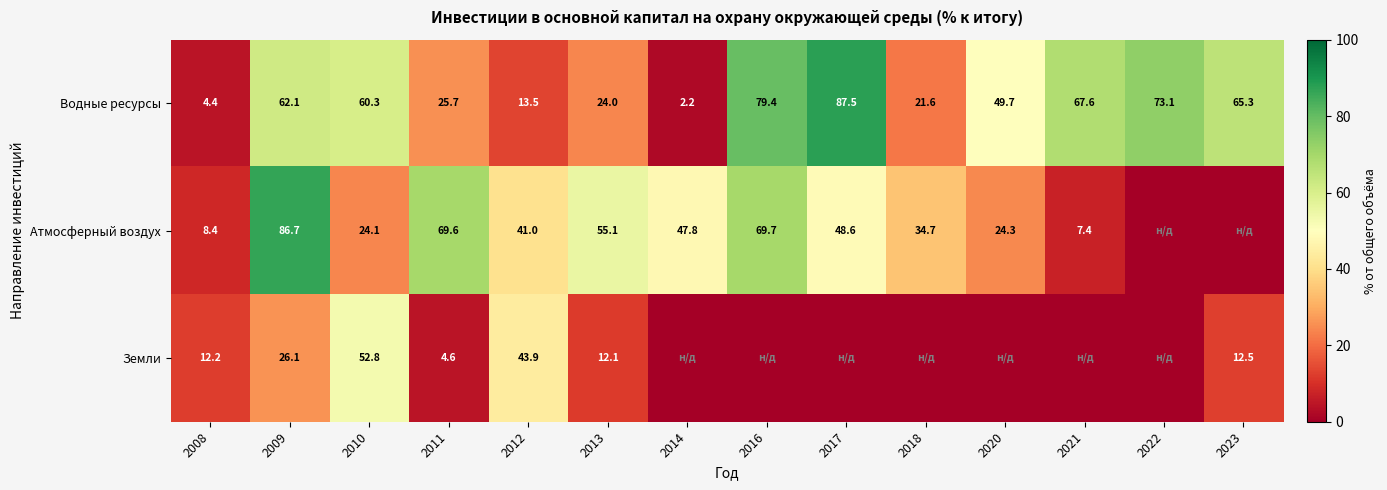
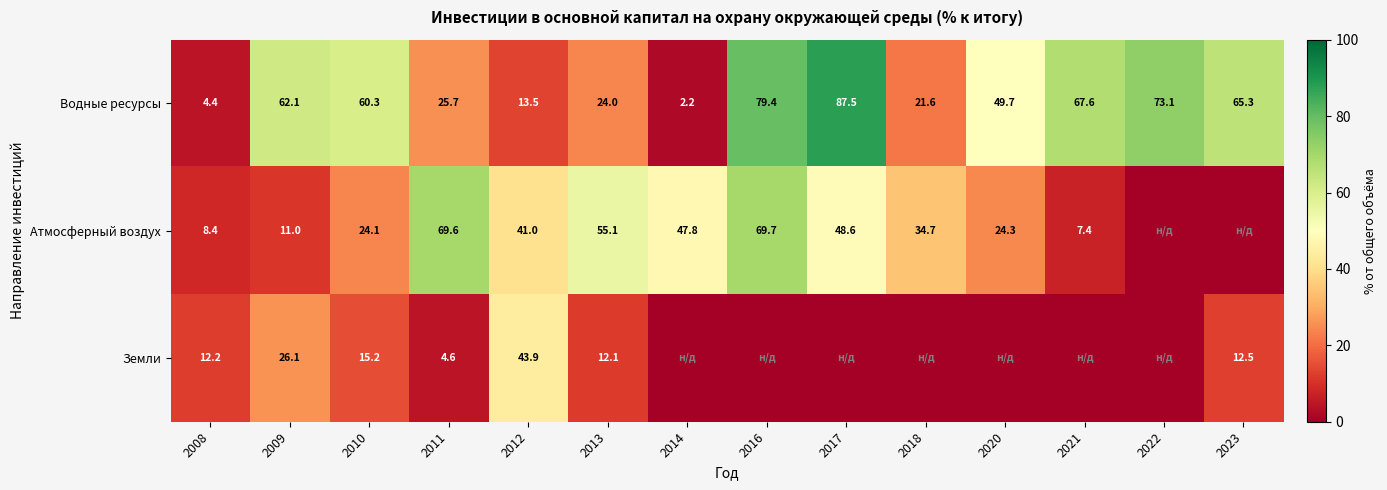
Атмосферный воздух, 2009: 86.7 -> 11.0
Земли, 2010: 52.8 -> 15.2
